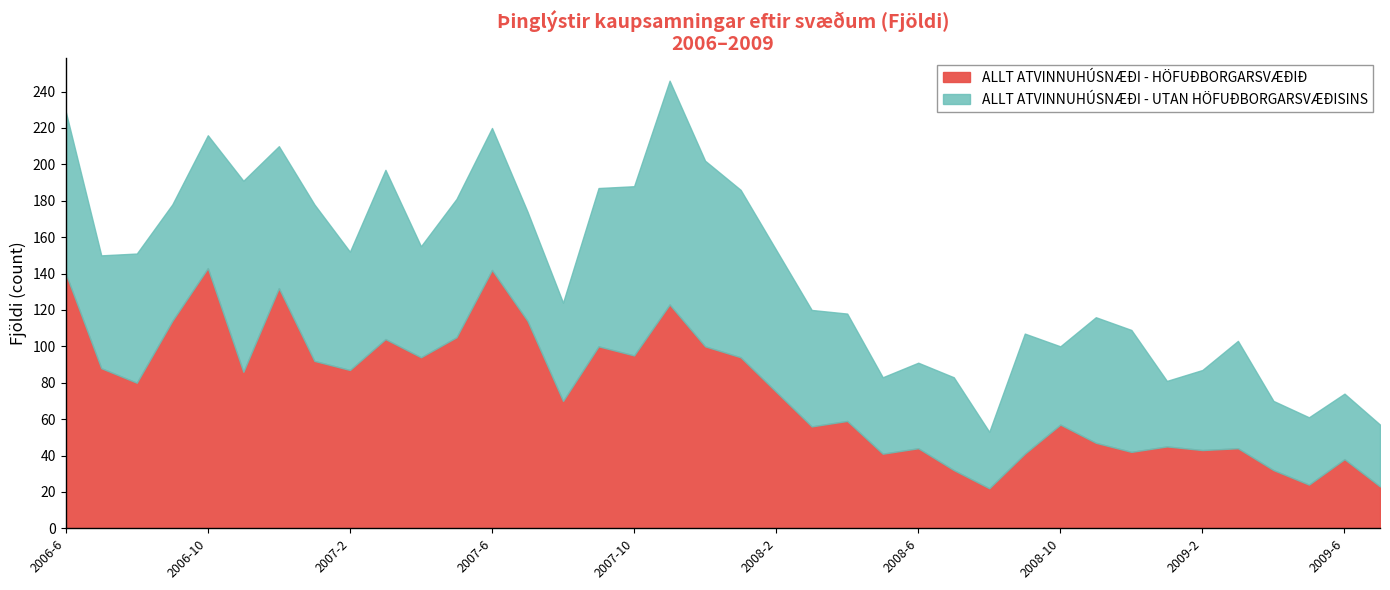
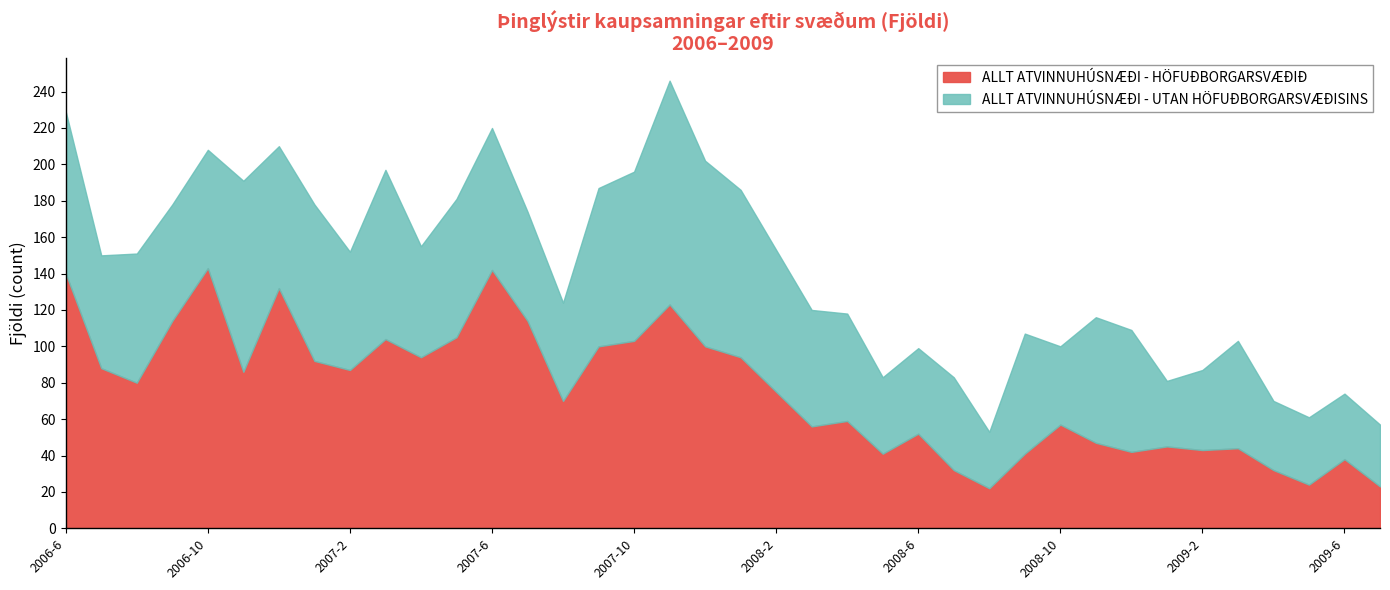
ALLT ATVINNUHÚSNÆÐI - UTAN HÖFUÐBORGARSVÆÐISINS, 2006-10: 73 -> 65
ALLT ATVINNUHÚSNÆÐI - HÖFUÐBORGARSVÆÐIÐ, 2007-10: 95 -> 103
ALLT ATVINNUHÚSNÆÐI - HÖFUÐBORGARSVÆÐIÐ, 2008-6: 44 -> 52
